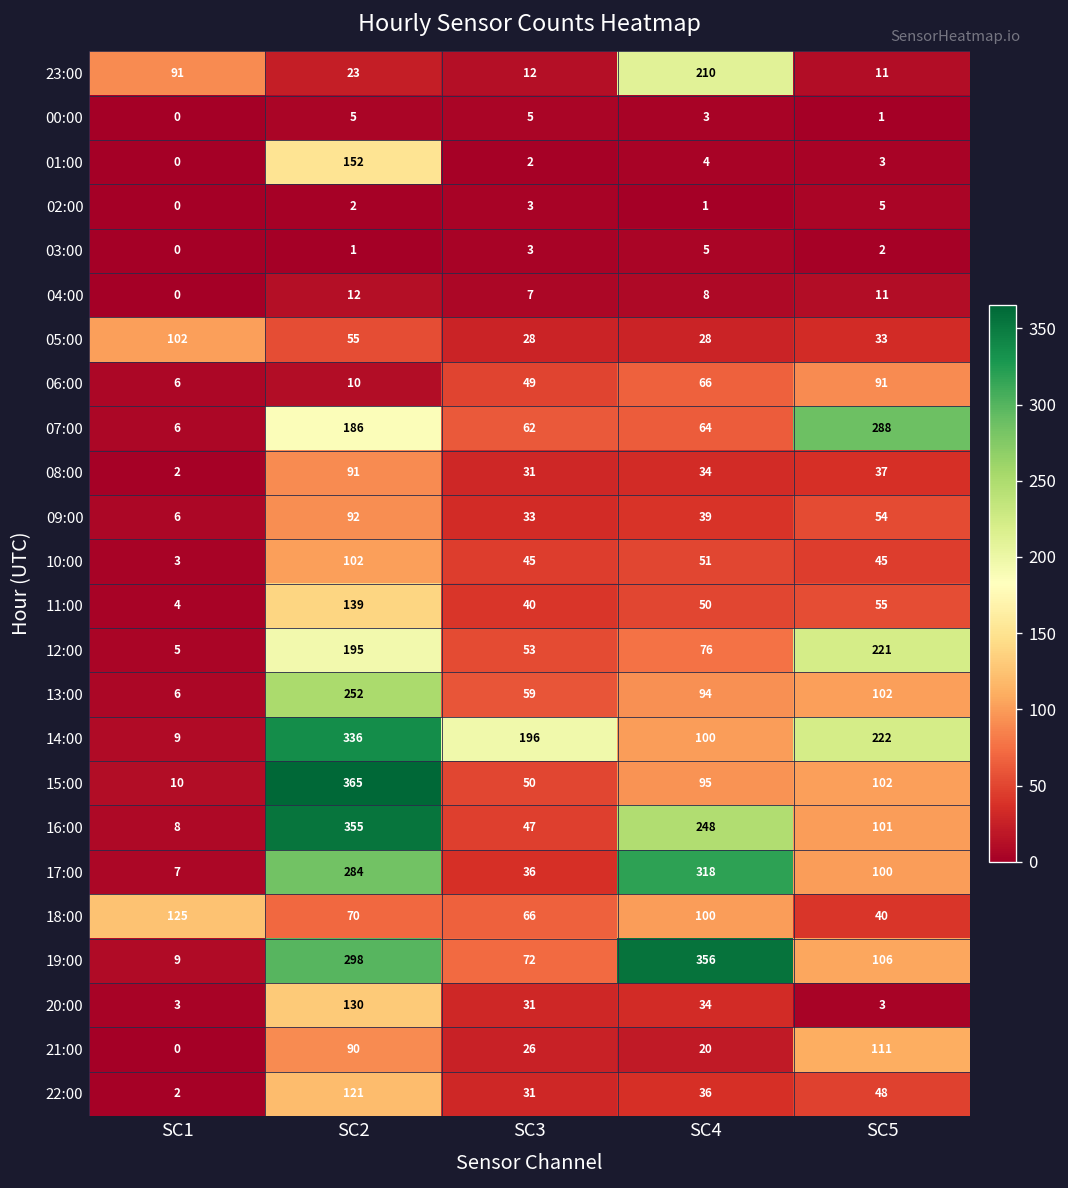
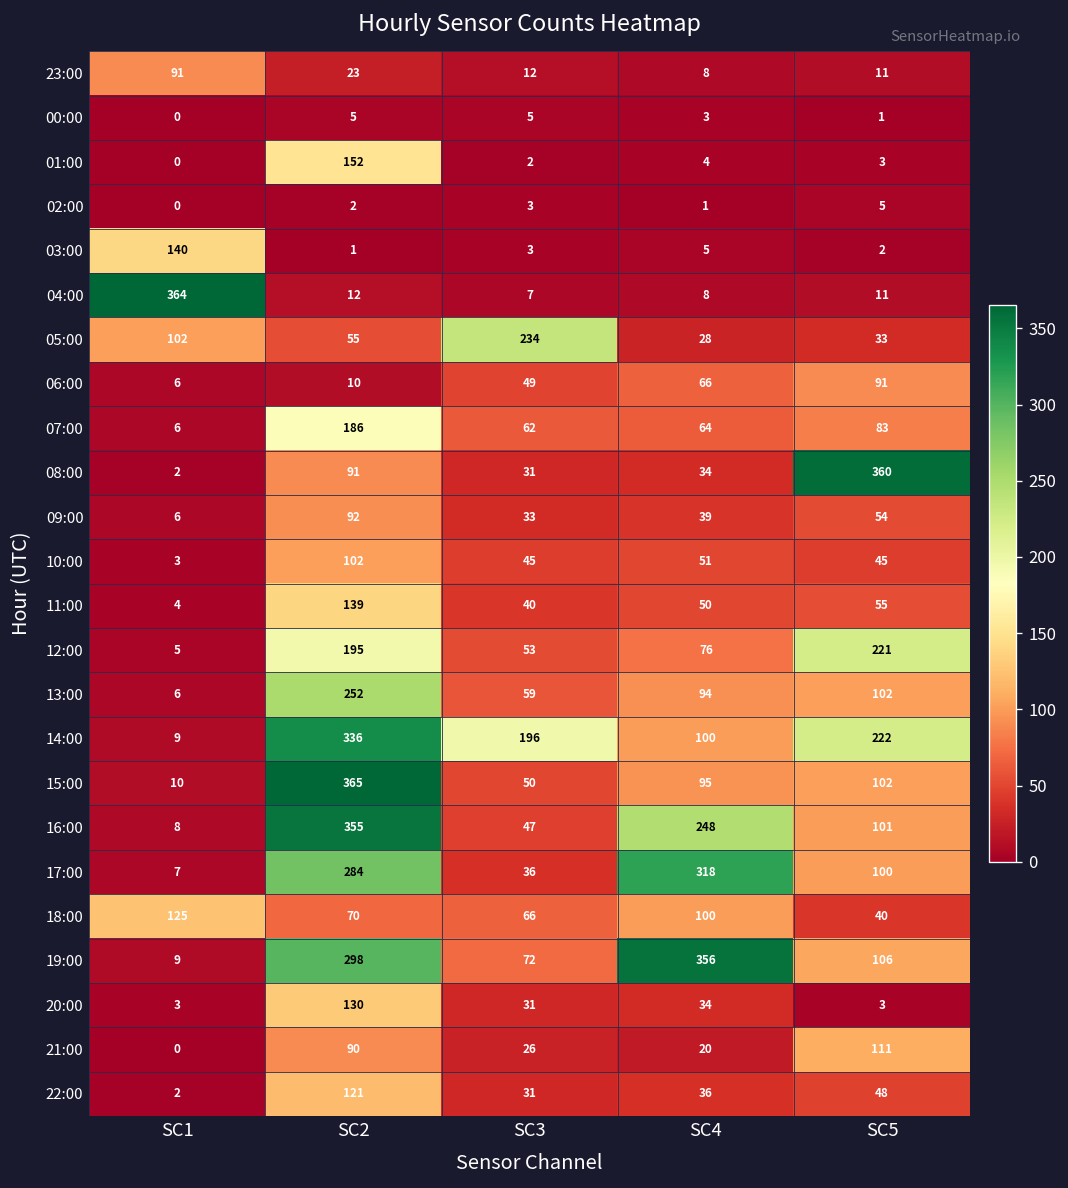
23:00, SC4: 210 -> 8
03:00, SC1: 0 -> 140
04:00, SC1: 0 -> 364
05:00, SC3: 28 -> 234
07:00, SC5: 288 -> 83
08:00, SC5: 37 -> 360
